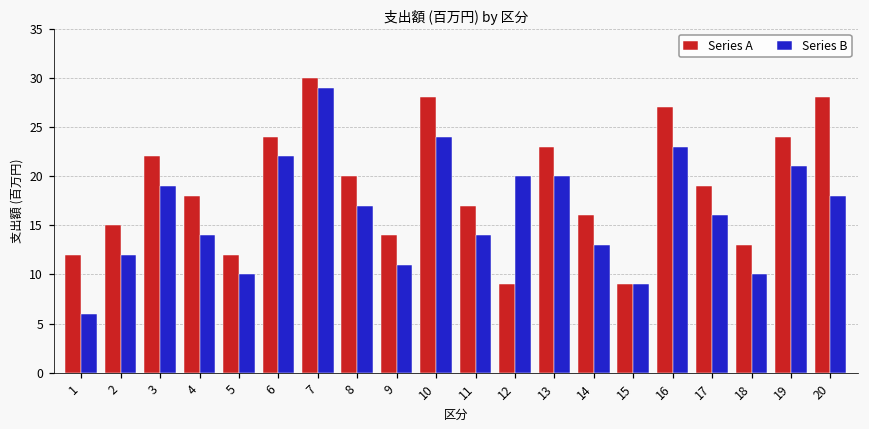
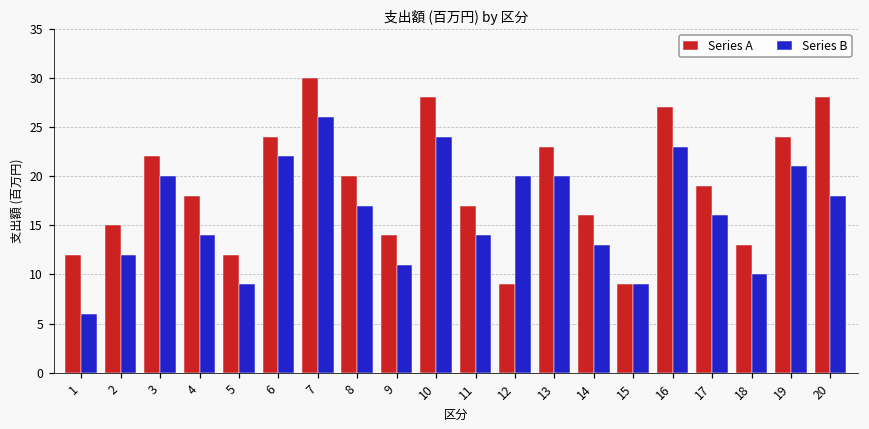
Series B, 3: 19 -> 20
Series B, 5: 10 -> 9
Series B, 7: 29 -> 26
